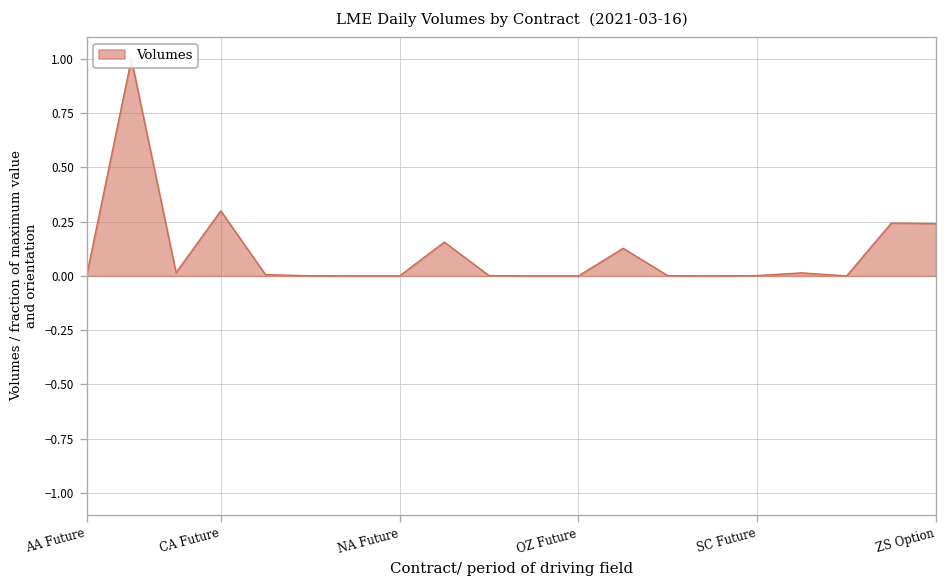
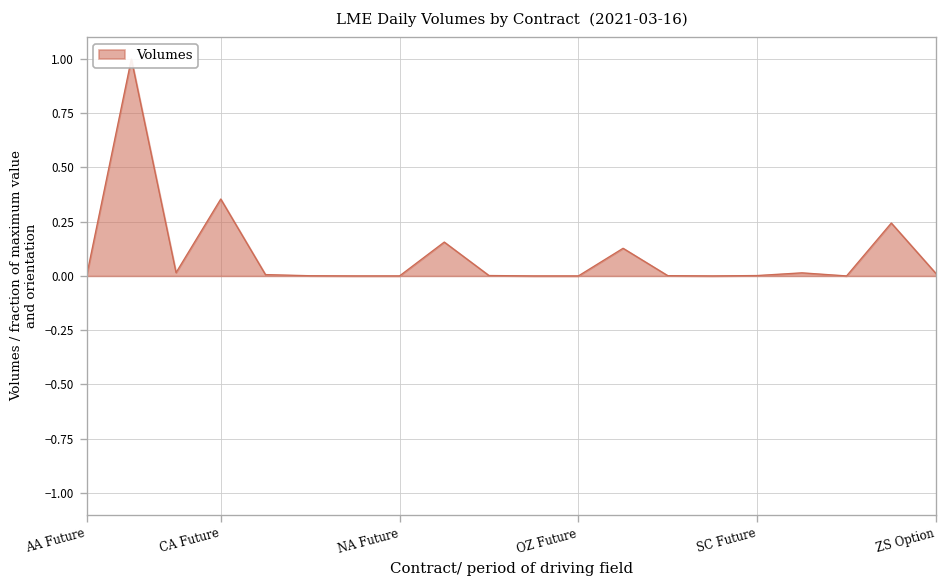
CA Future: 0.30 -> 0.35
ZS Option: 0.24 -> 0.01
